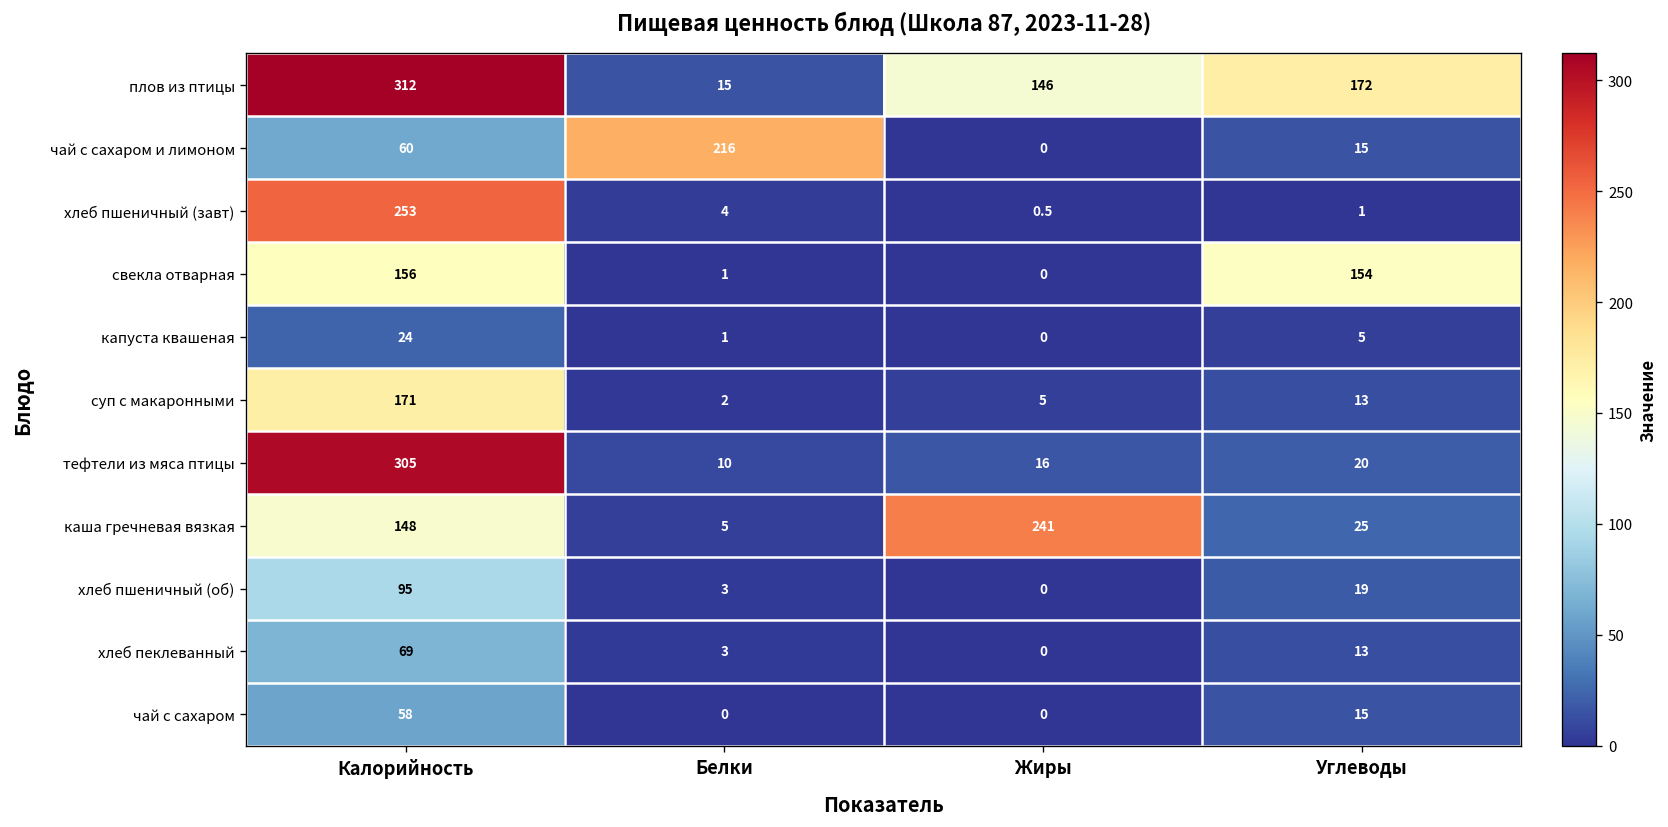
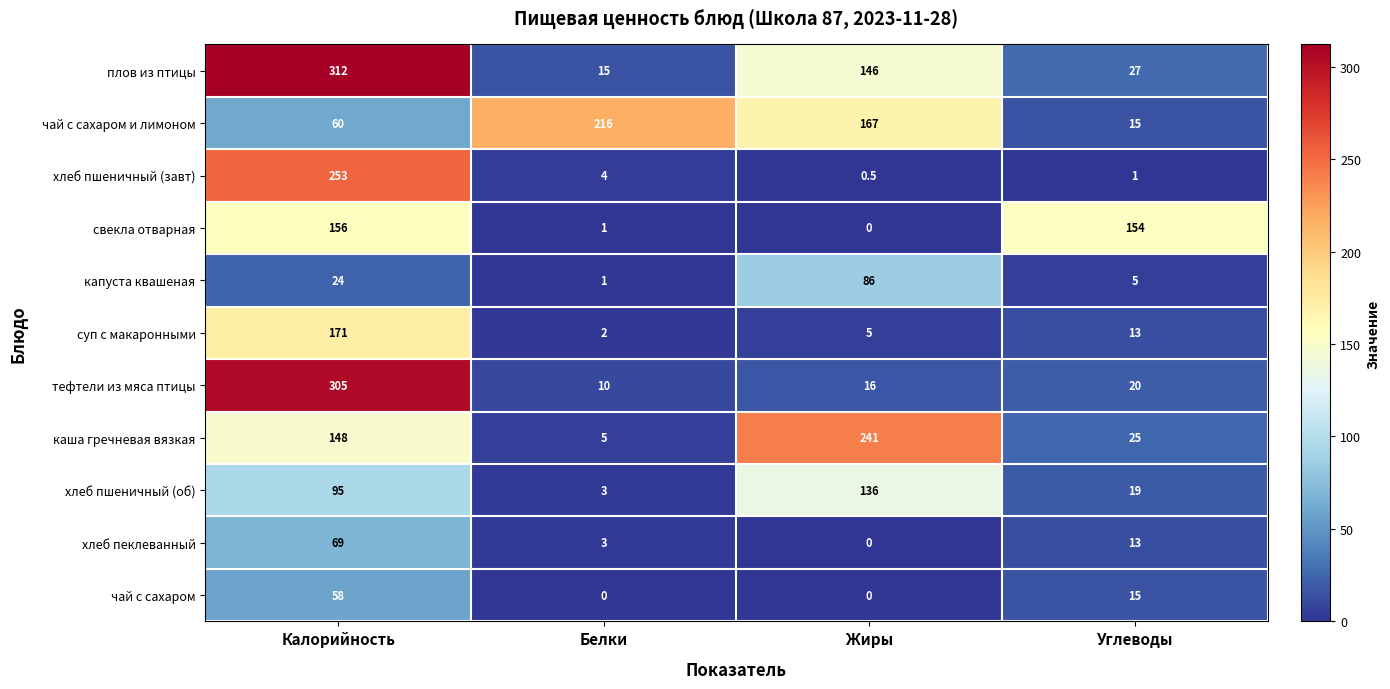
плов из птицы, Углеводы: 172 -> 27
чай с сахаром и лимоном, Жиры: 0 -> 167
капуста квашеная, Жиры: 0 -> 86
хлеб пшеничный (об), Жиры: 0 -> 136
